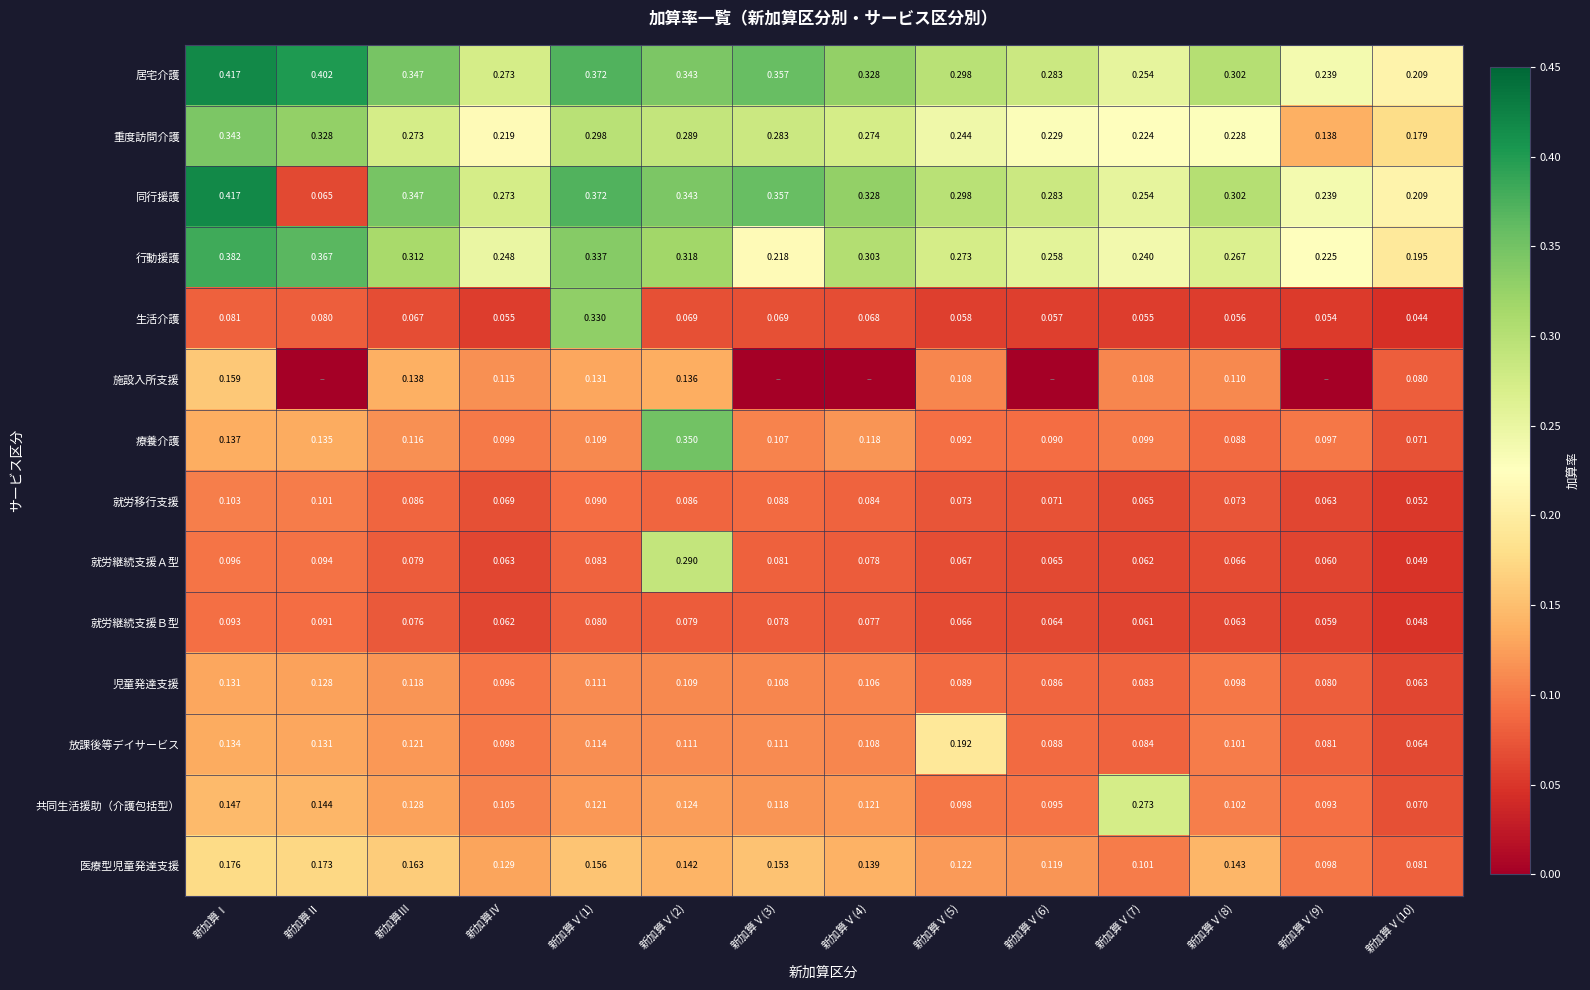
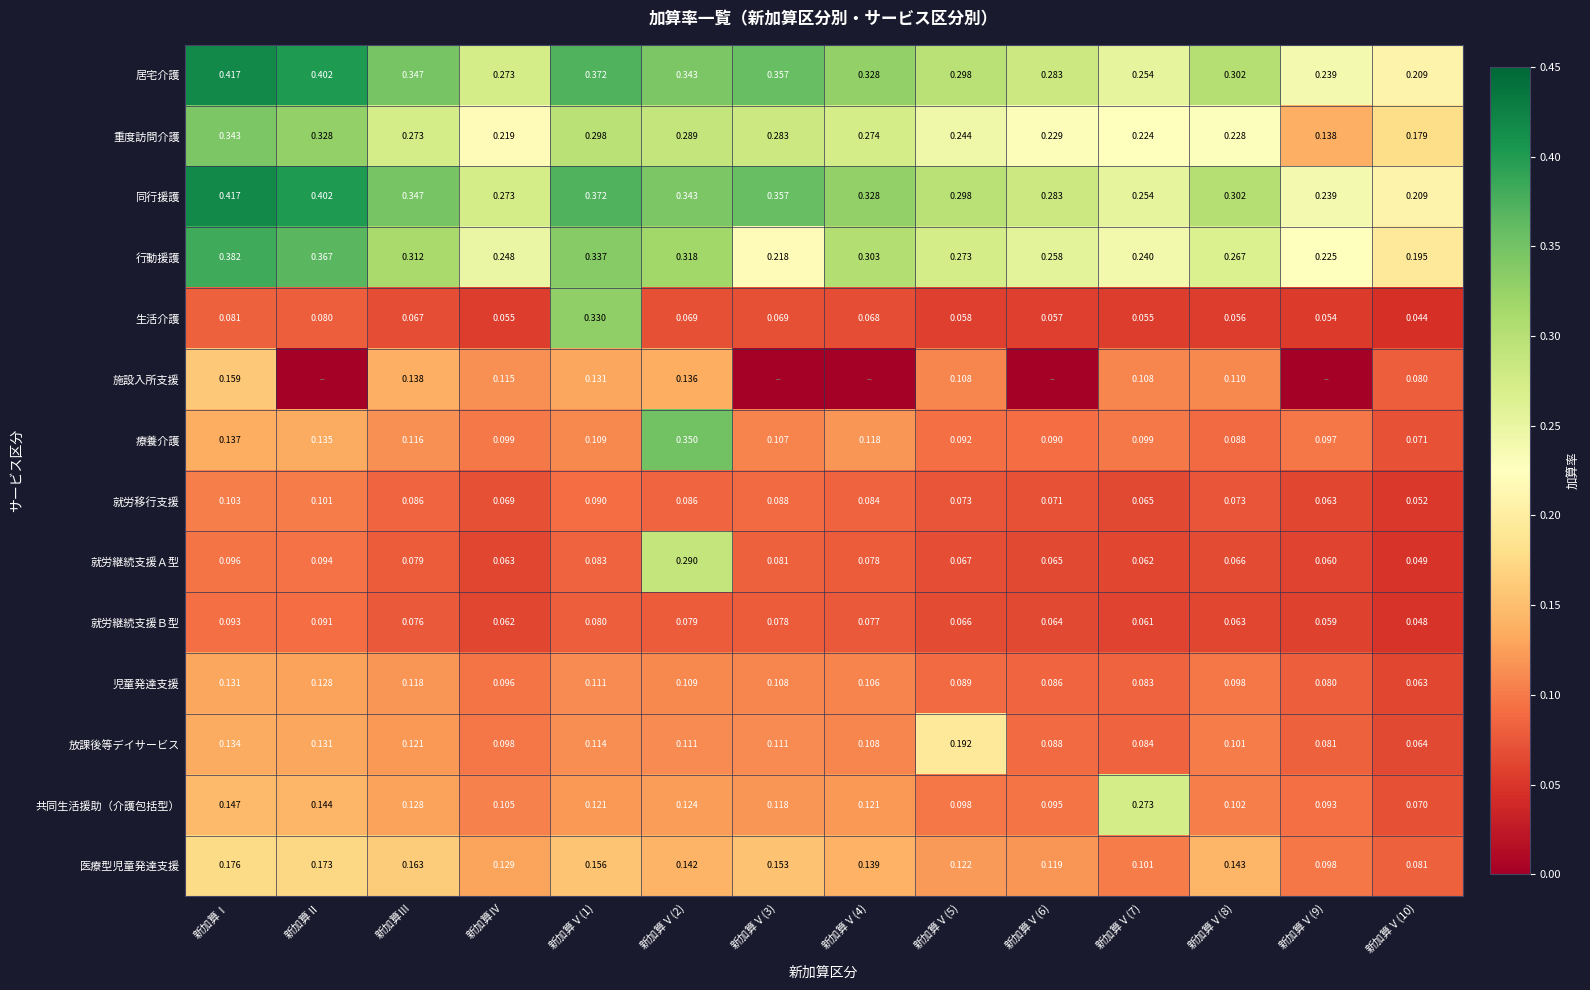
同行援護, 新加算Ⅱ: 0.065 -> 0.402
